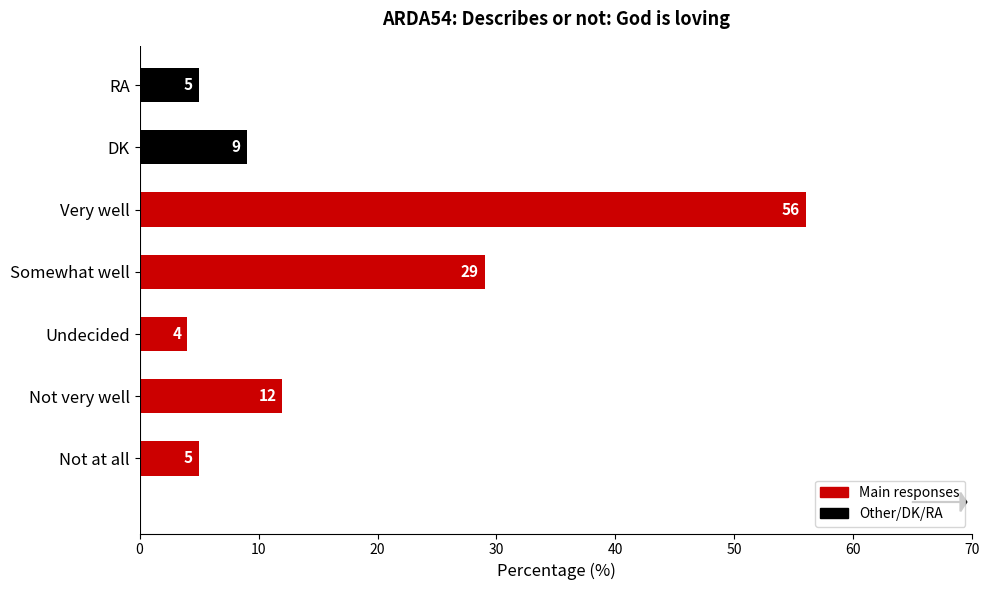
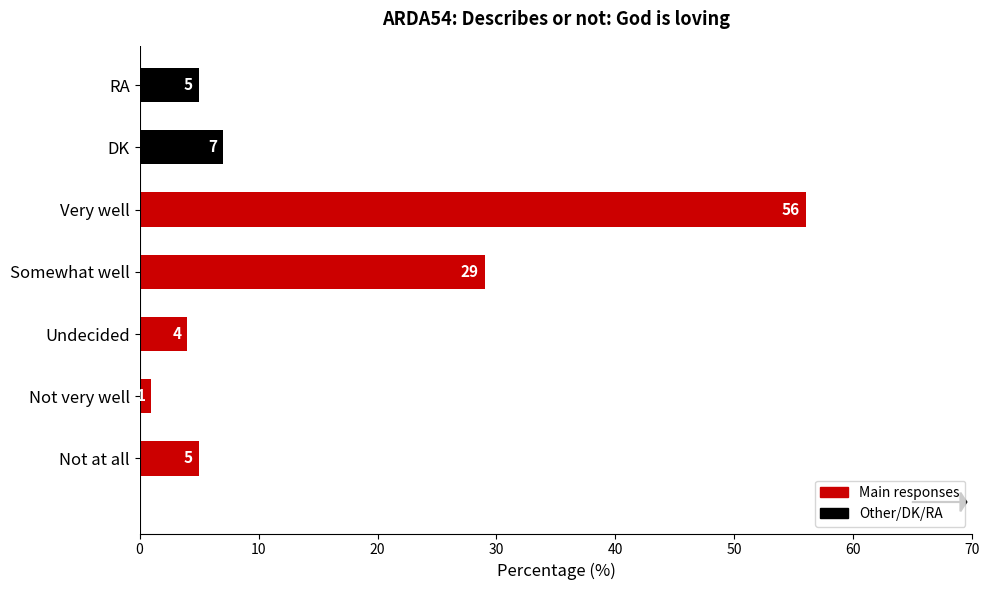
DK: 9 -> 7
Not very well: 12 -> 1
